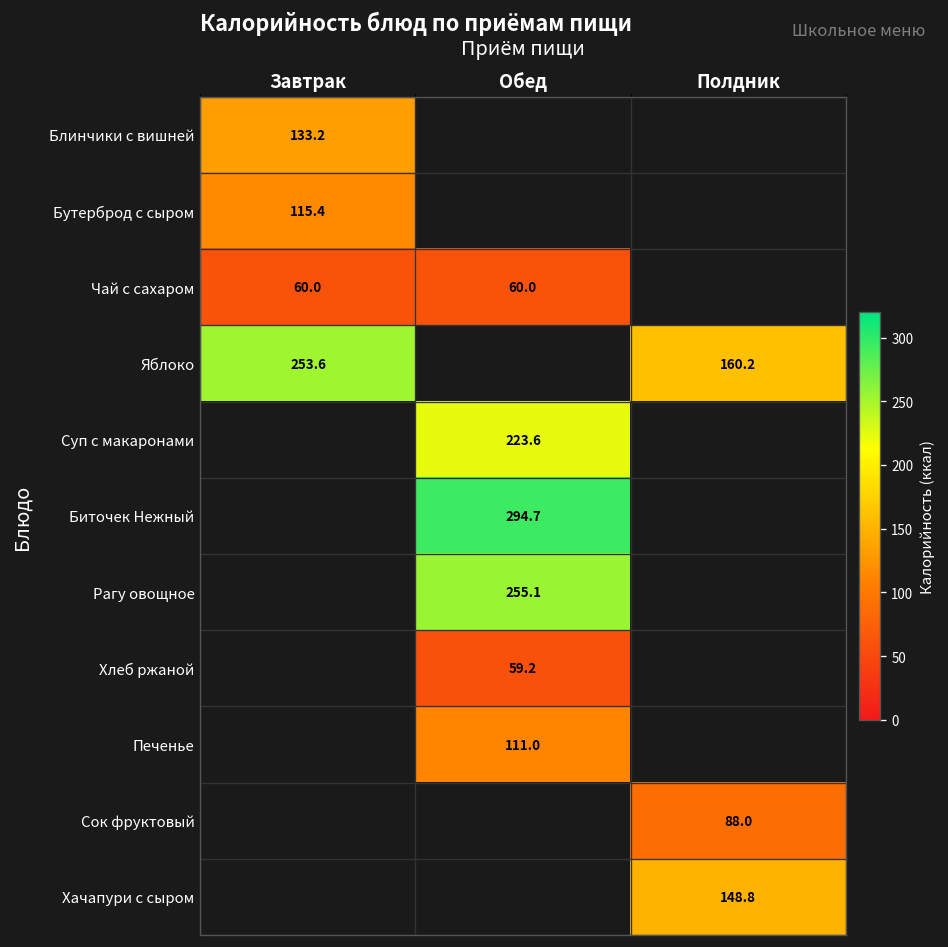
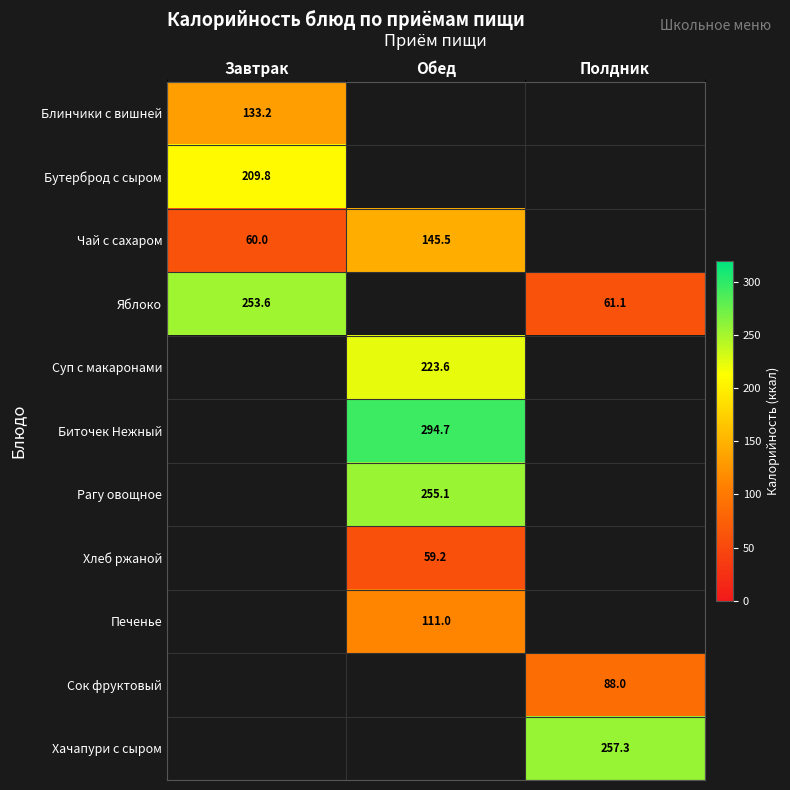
Бутерброд с сыром, Завтрак: 115.4 -> 209.8
Чай с сахаром, Обед: 60.0 -> 145.5
Яблоко, Полдник: 160.2 -> 61.1
Хачапури с сыром, Полдник: 148.8 -> 257.3
